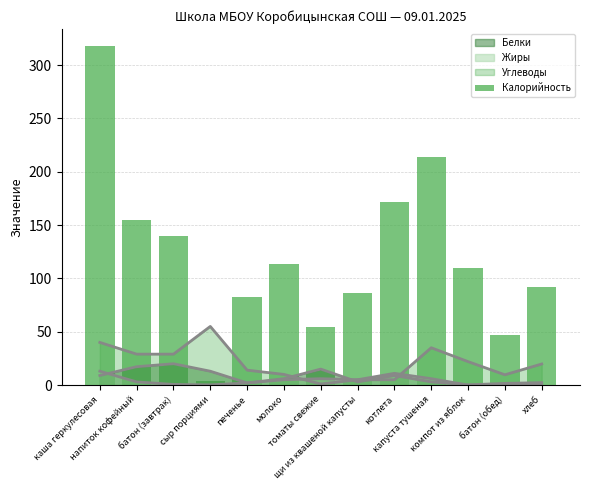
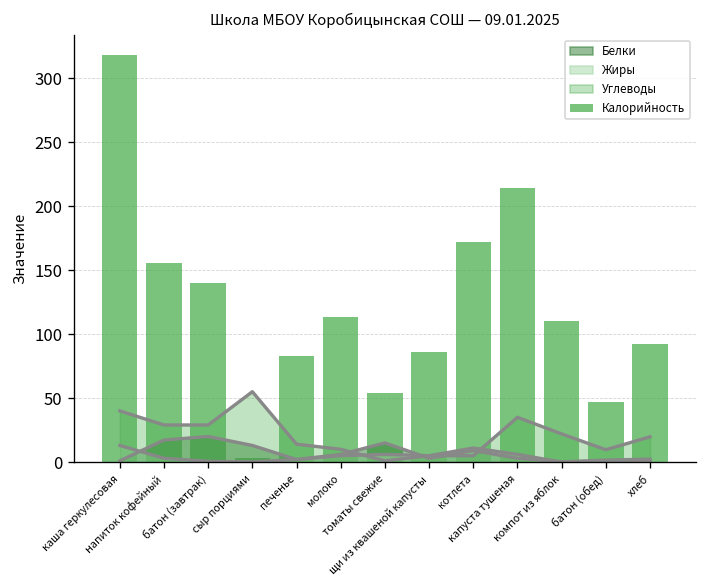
Белки, каша геркулесовая: 9 -> 1
